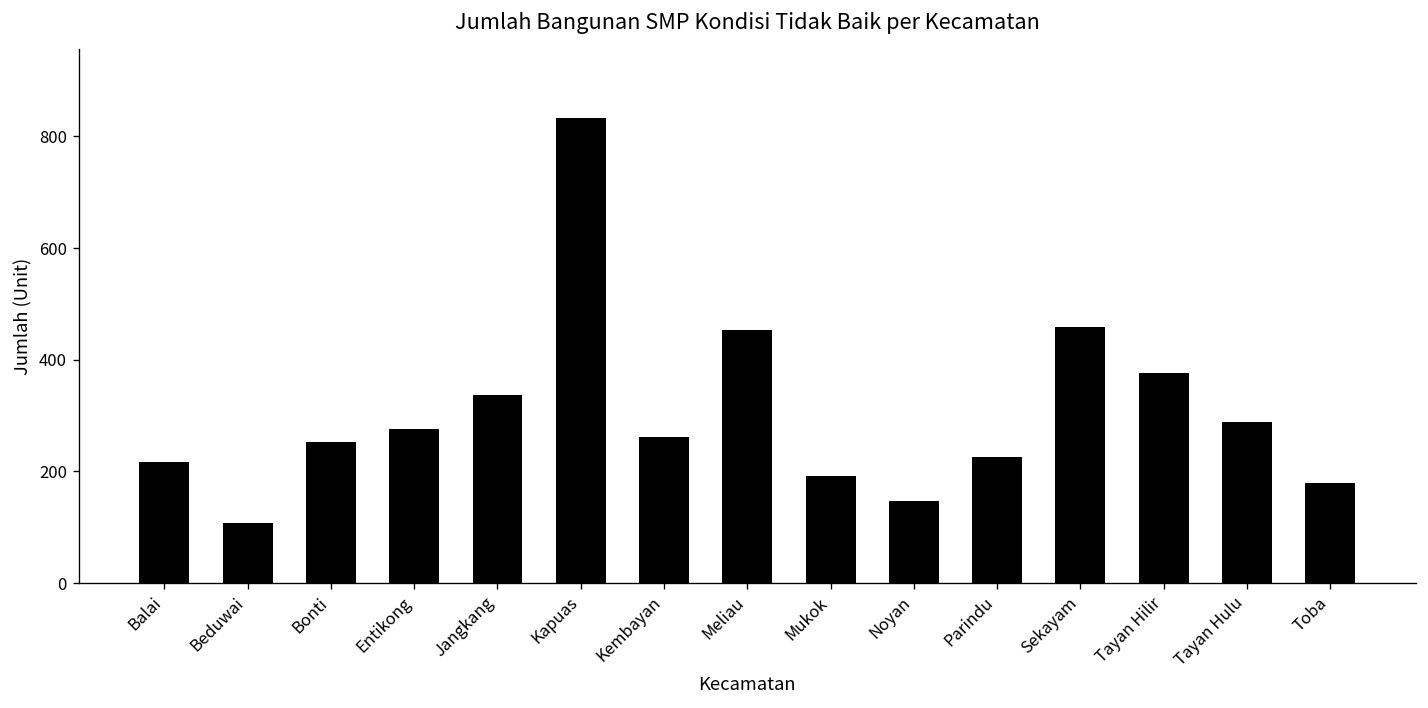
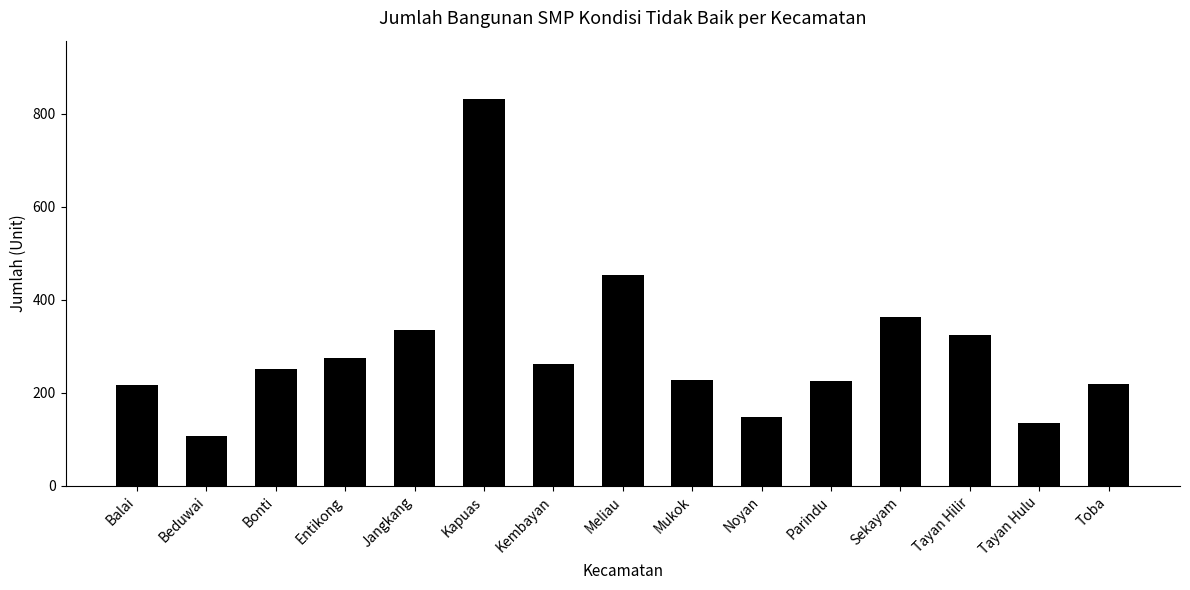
Mukok: 190 -> 230
Sekayam: 460 -> 360
Tayan Hilir: 380 -> 330
Tayan Hulu: 290 -> 140
Toba: 180 -> 220
